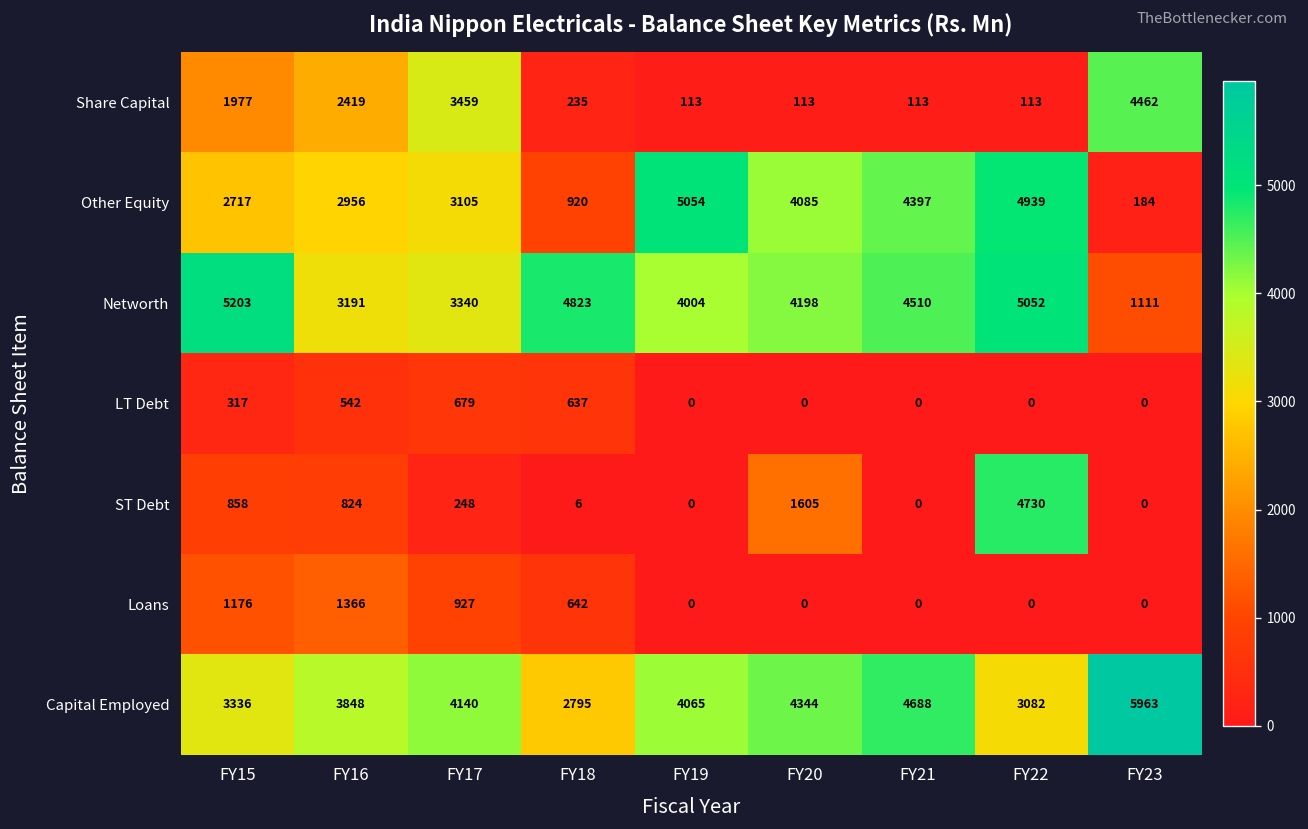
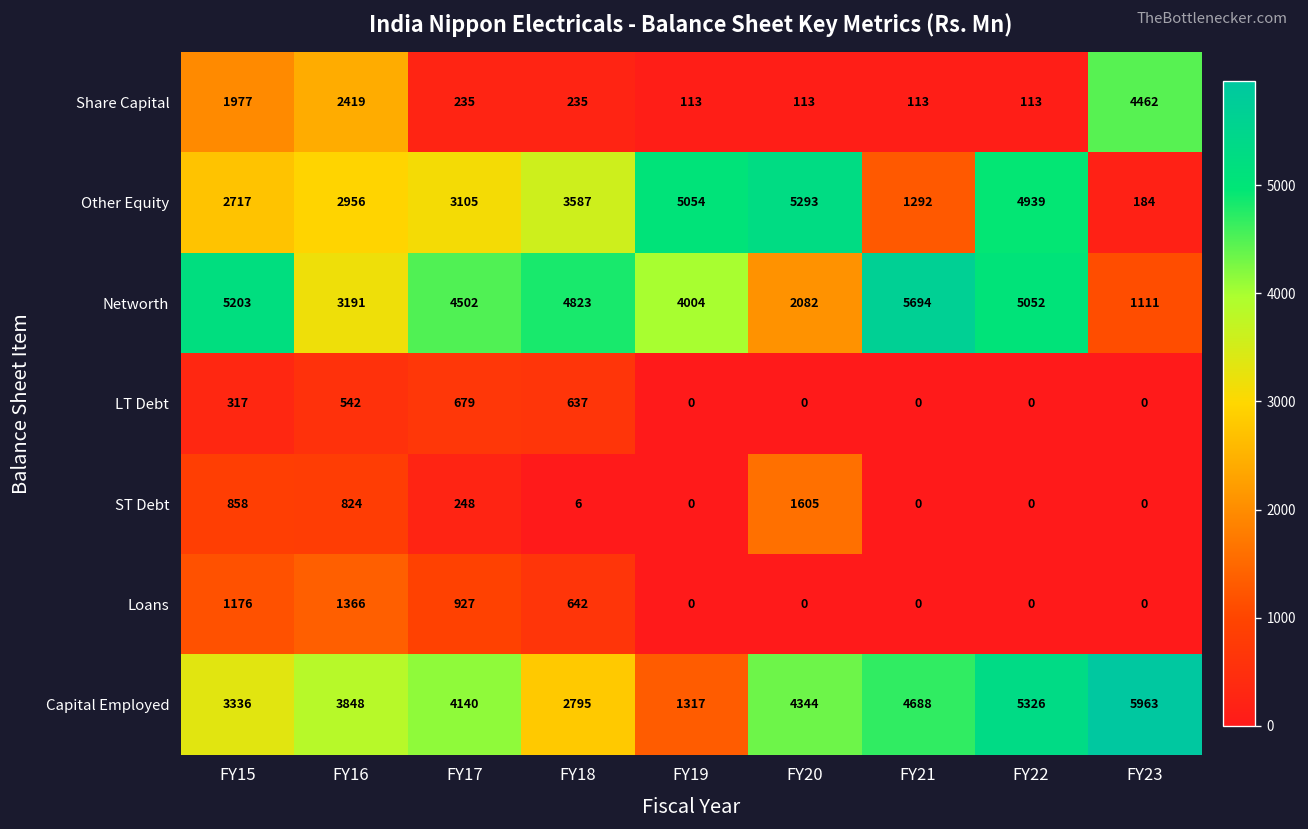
Share Capital, FY17: 3459 -> 235
Other Equity, FY18: 920 -> 3587
Other Equity, FY20: 4085 -> 5293
Other Equity, FY21: 4397 -> 1292
Networth, FY17: 3340 -> 4502
Networth, FY20: 4198 -> 2082
Networth, FY21: 4510 -> 5694
ST Debt, FY22: 4730 -> 0
Capital Employed, FY19: 4065 -> 1317
Capital Employed, FY22: 3082 -> 5326
